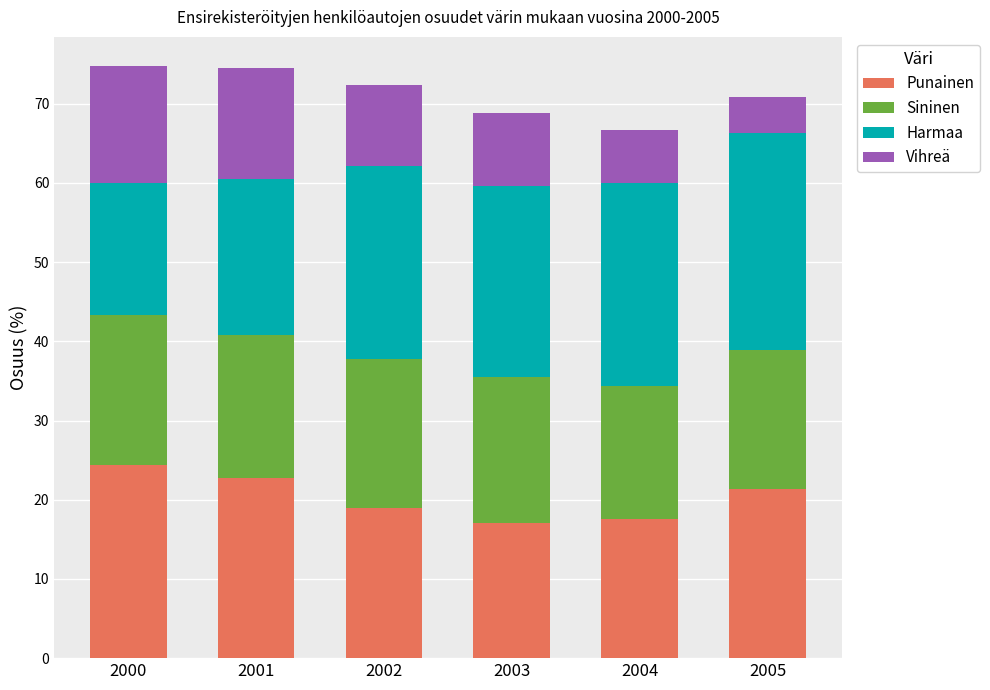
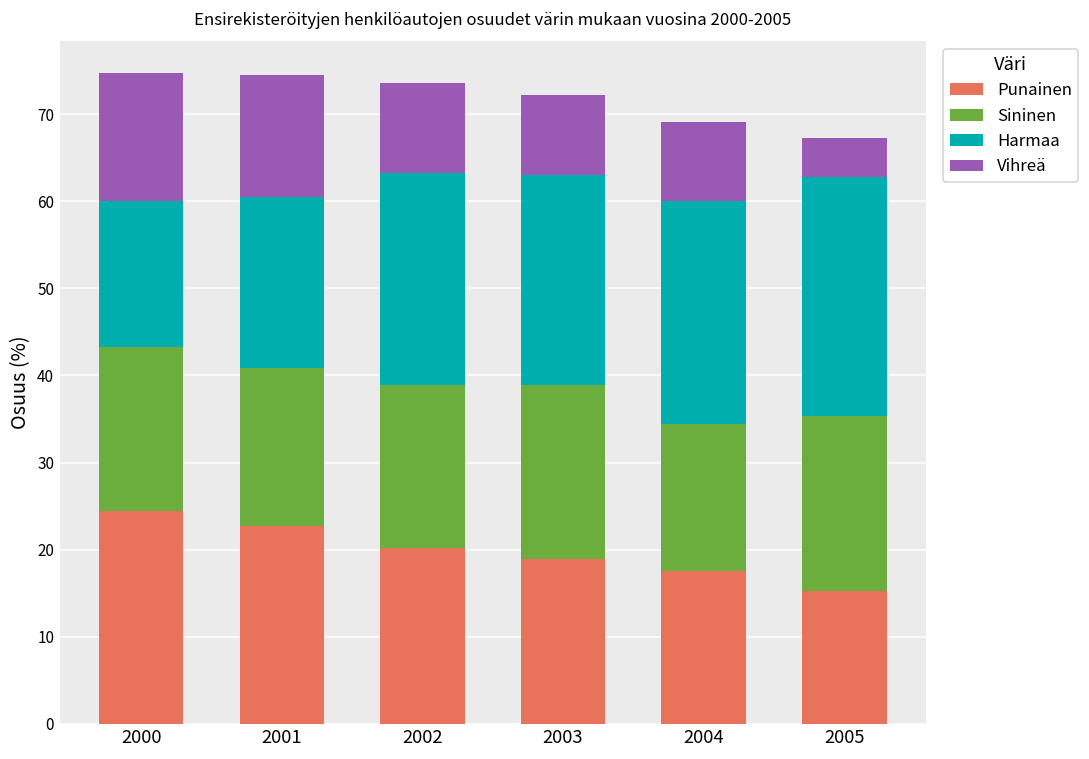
Punainen, 2002: 19 -> 20
Punainen, 2003: 17 -> 19
Sininen, 2003: 18 -> 20
Vihreä, 2004: 7 -> 9
Punainen, 2005: 21 -> 15
Sininen, 2005: 18 -> 20
